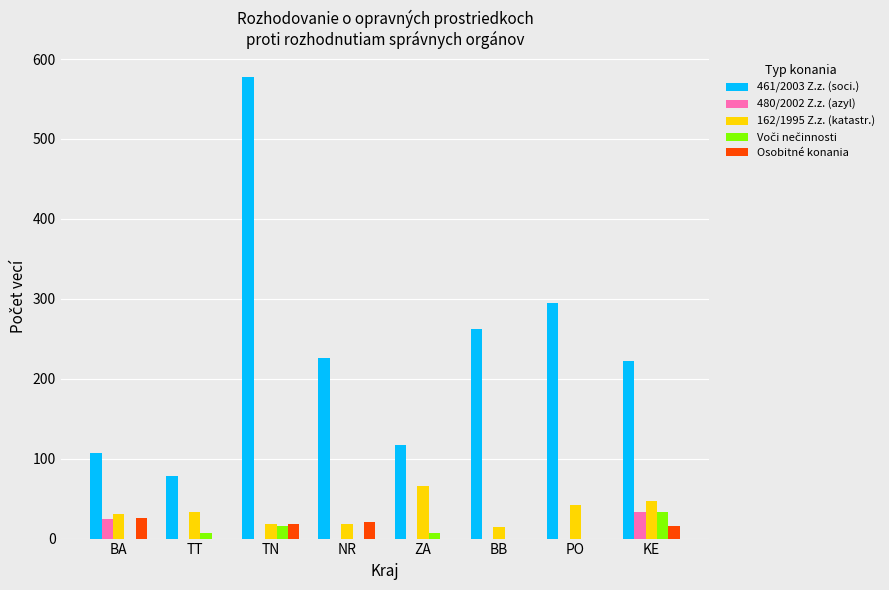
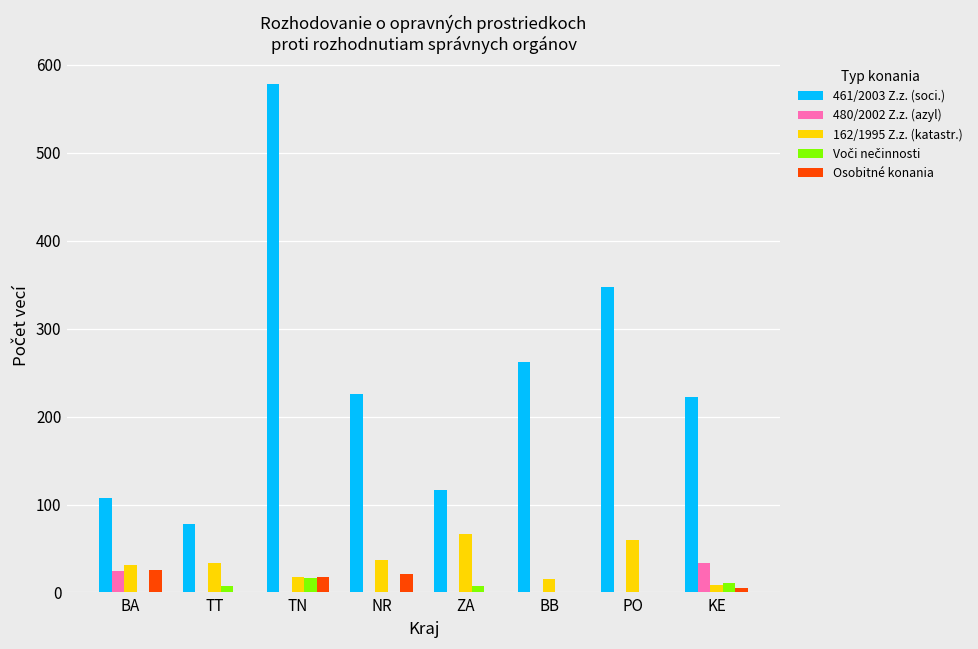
162/1995 Z.z. (katastr.), NR: 20 -> 40
461/2003 Z.z. (soci.), PO: 300 -> 350
162/1995 Z.z. (katastr.), PO: 40 -> 60
162/1995 Z.z. (katastr.), KE: 50 -> 10
Voči nečinnosti, KE: 30 -> 10
Osobitné konania, KE: 20 -> 10
